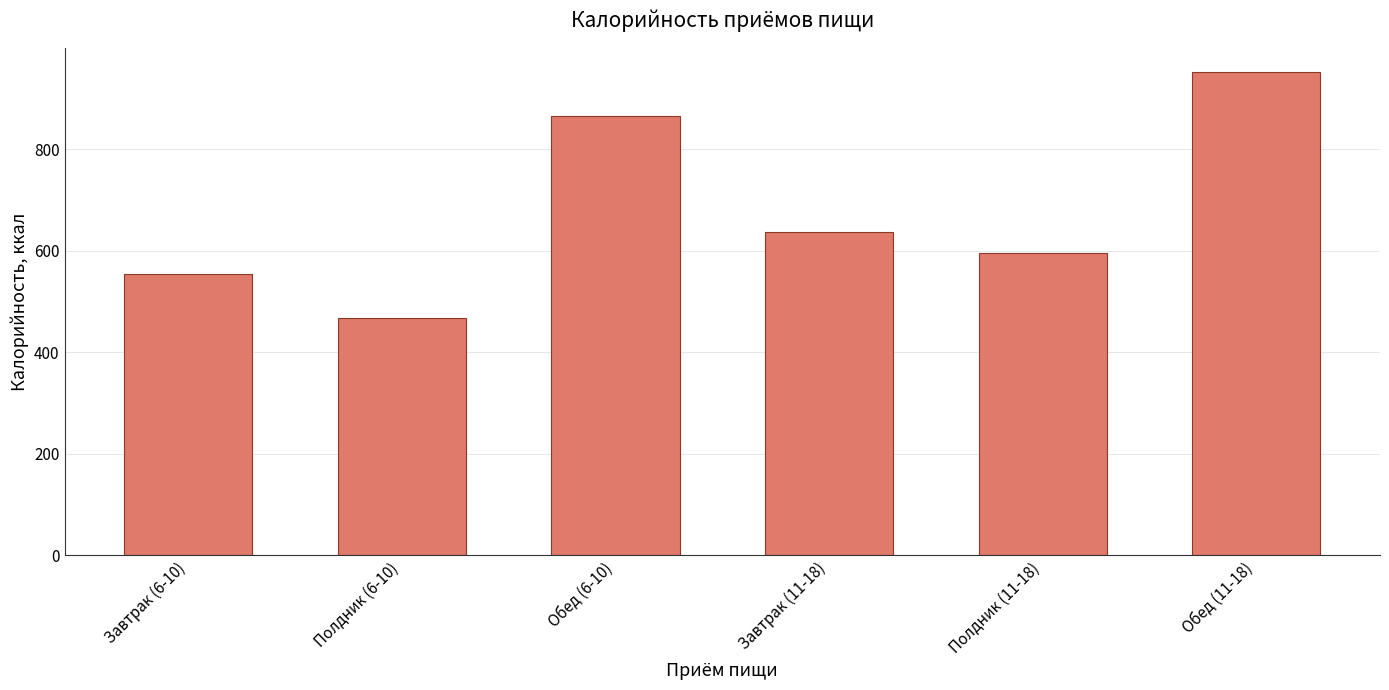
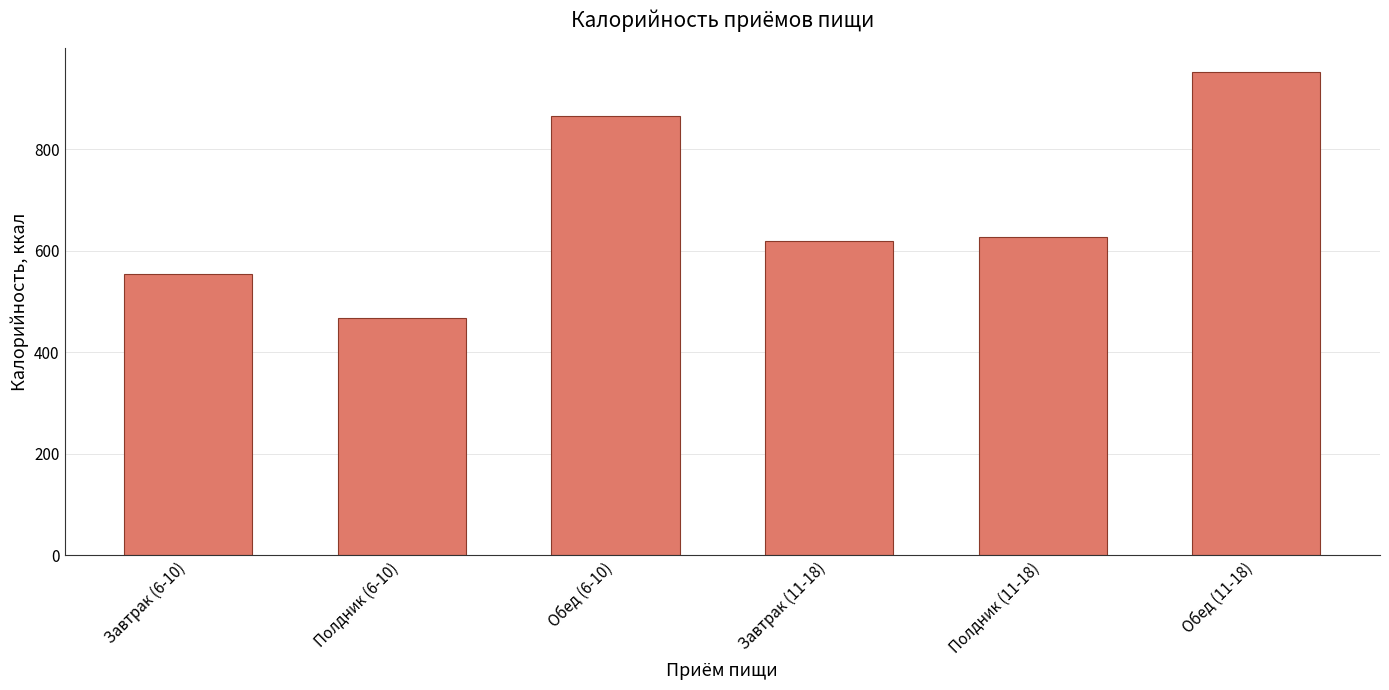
Завтрак (11-18): 640 -> 620
Полдник (11-18): 600 -> 630
